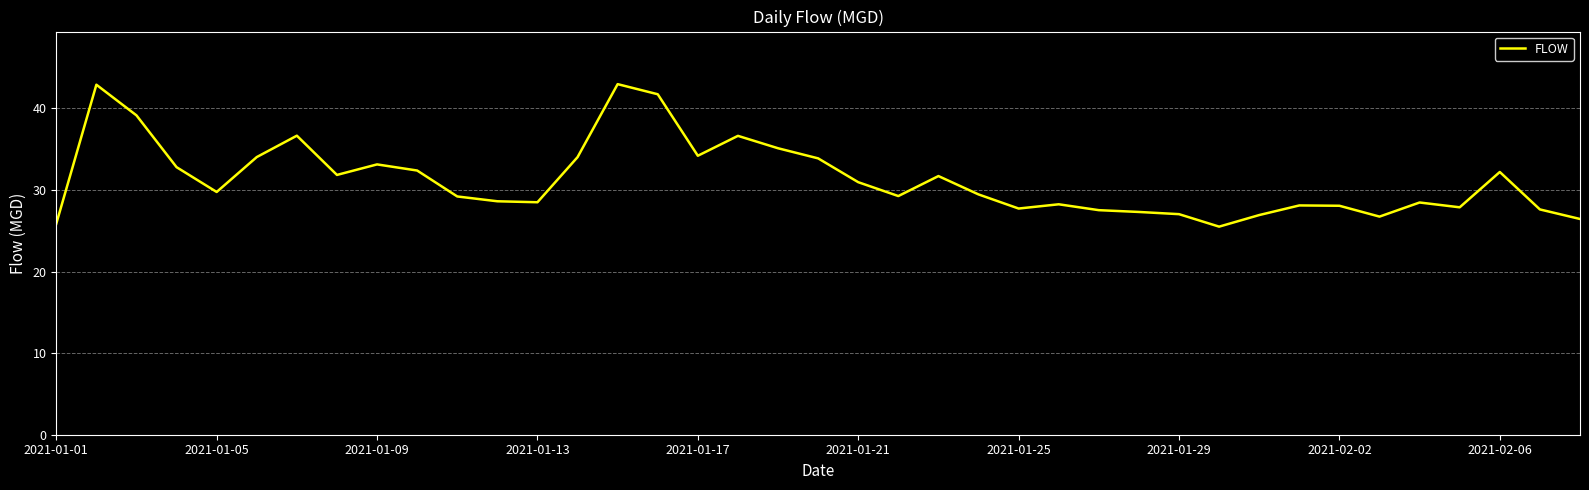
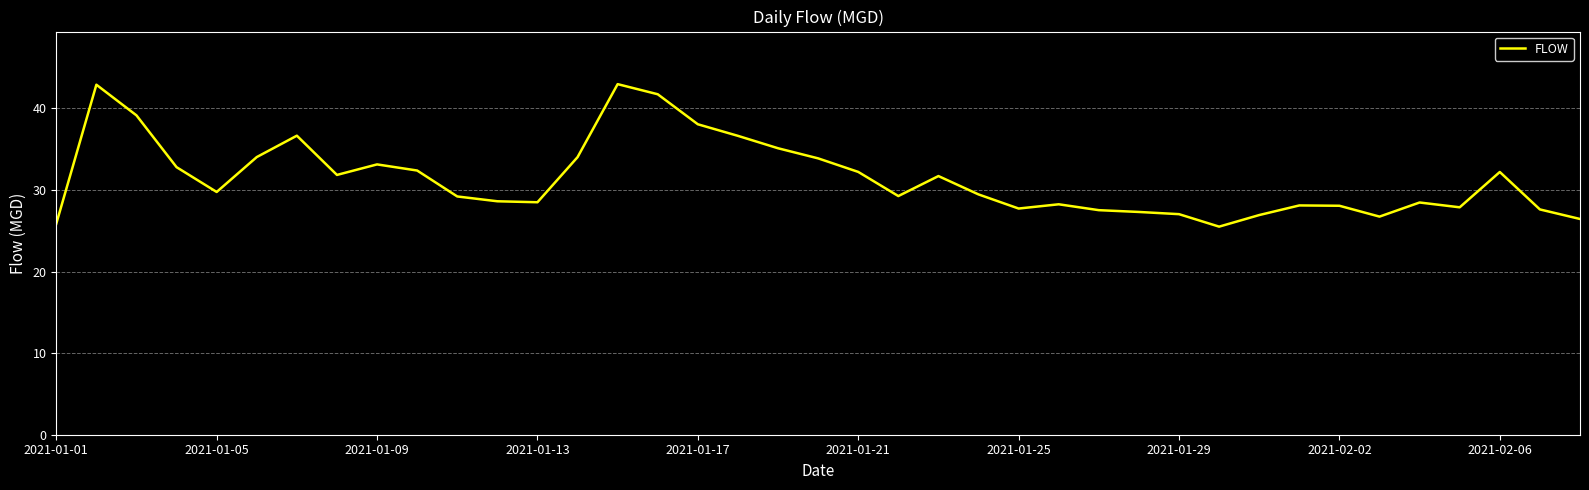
2021-01-17: 34 -> 38
2021-01-21: 31 -> 32
